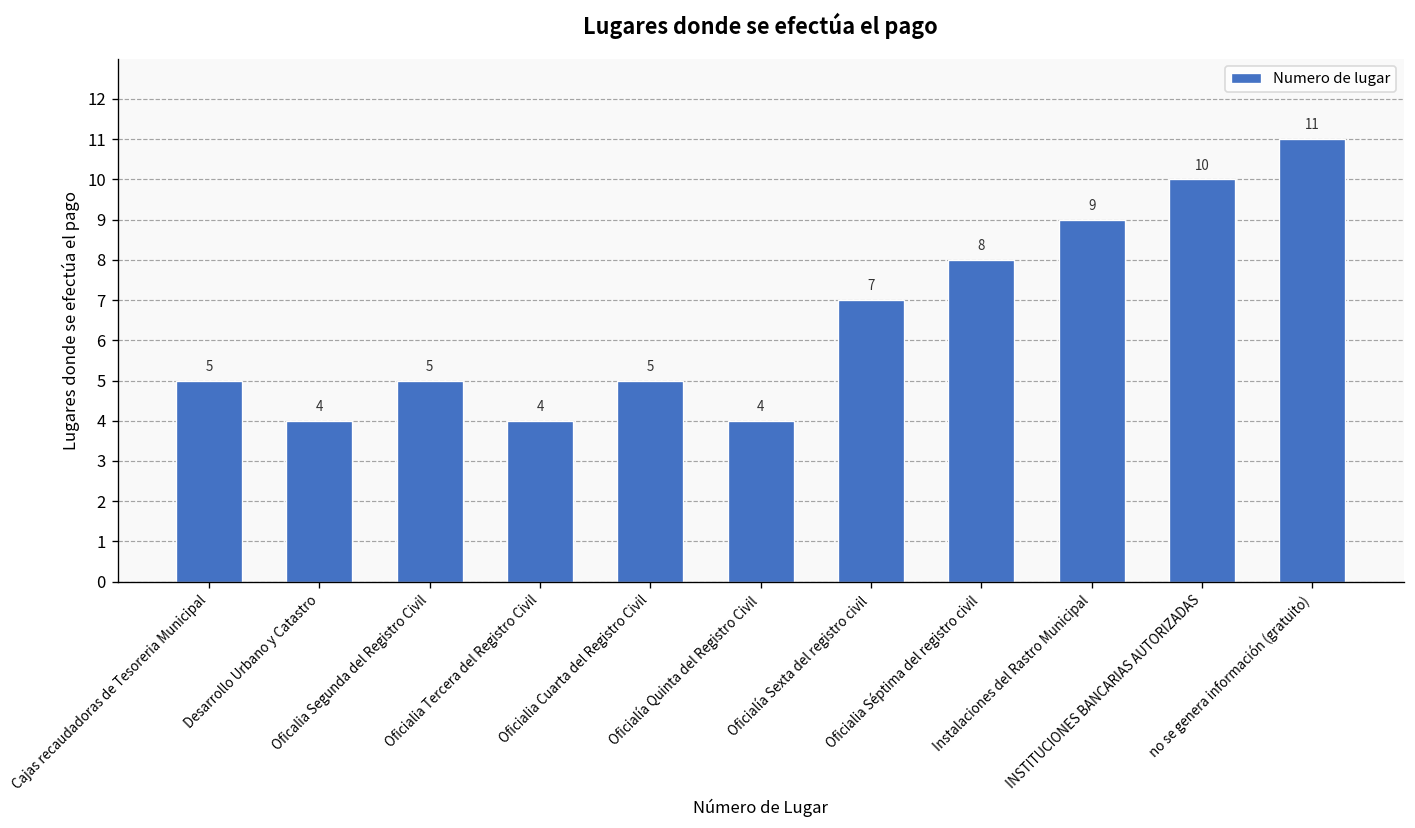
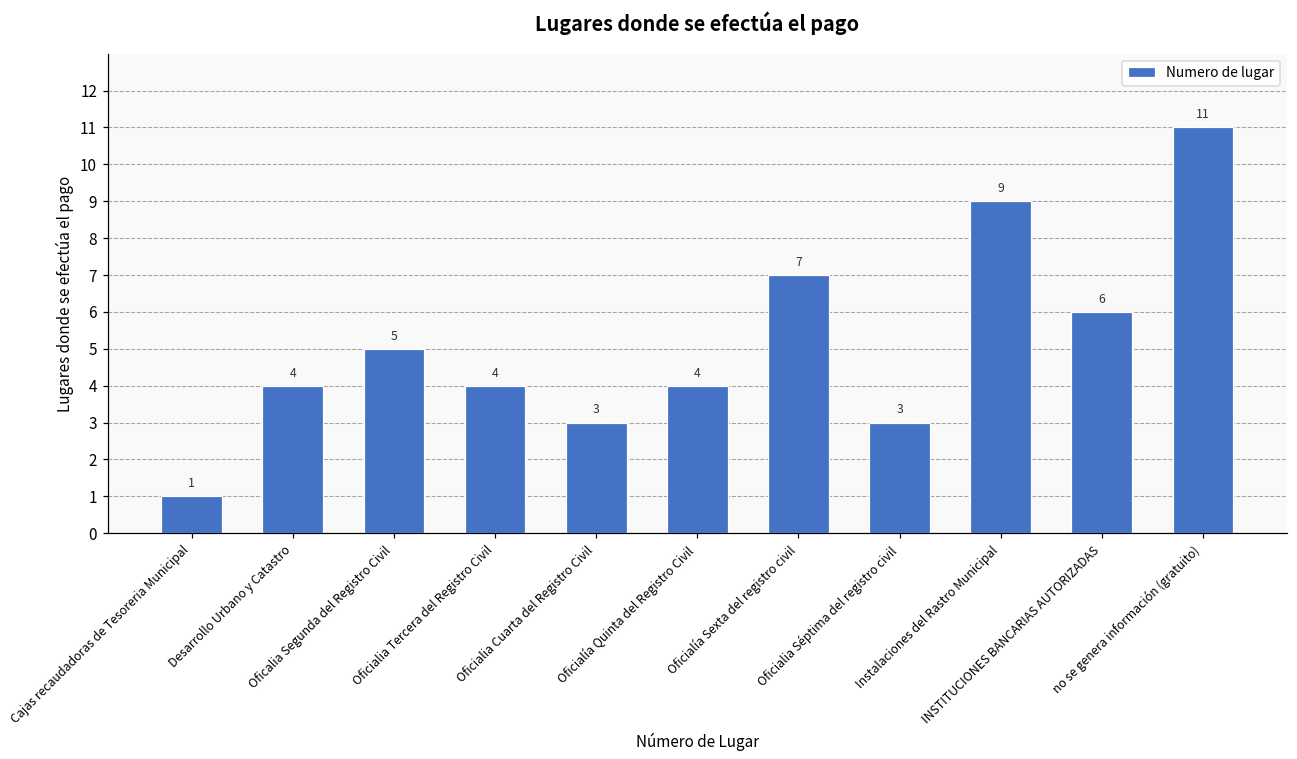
Cajas recaudadoras de Tesoreria Municipal: 5 -> 1
Oficialia Cuarta del Registro Civil: 5 -> 3
Oficialia Séptima del registro civil: 8 -> 3
INSTITUCIONES BANCARIAS AUTORIZADAS: 10 -> 6
